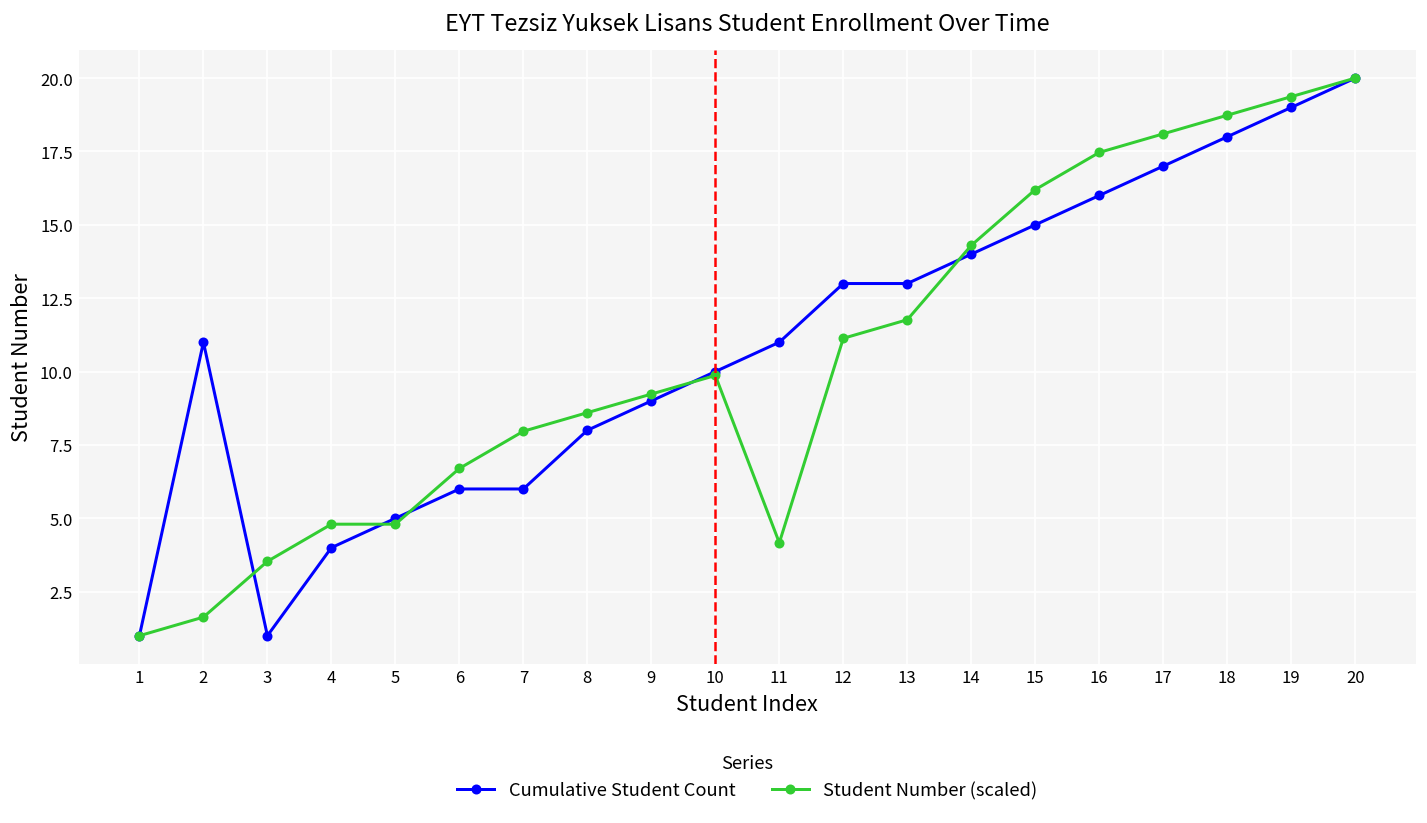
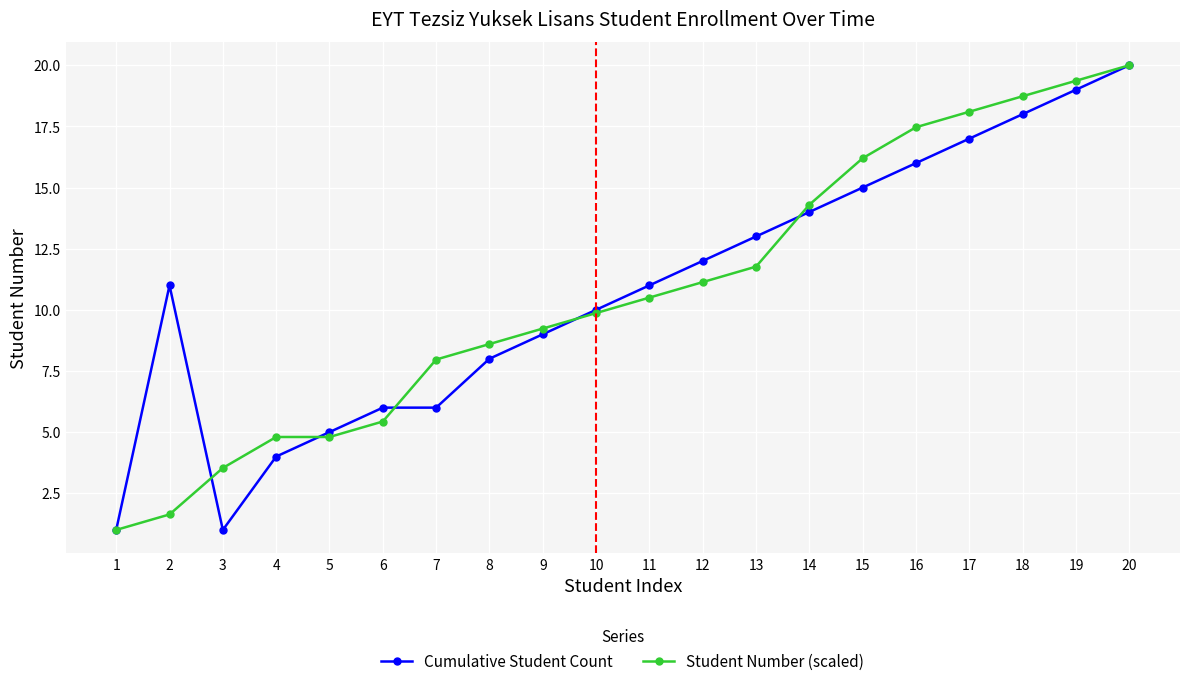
Student Number (scaled), 6: 6.7 -> 5.4
Student Number (scaled), 11: 4.2 -> 10.5
Cumulative Student Count, 12: 13 -> 12
